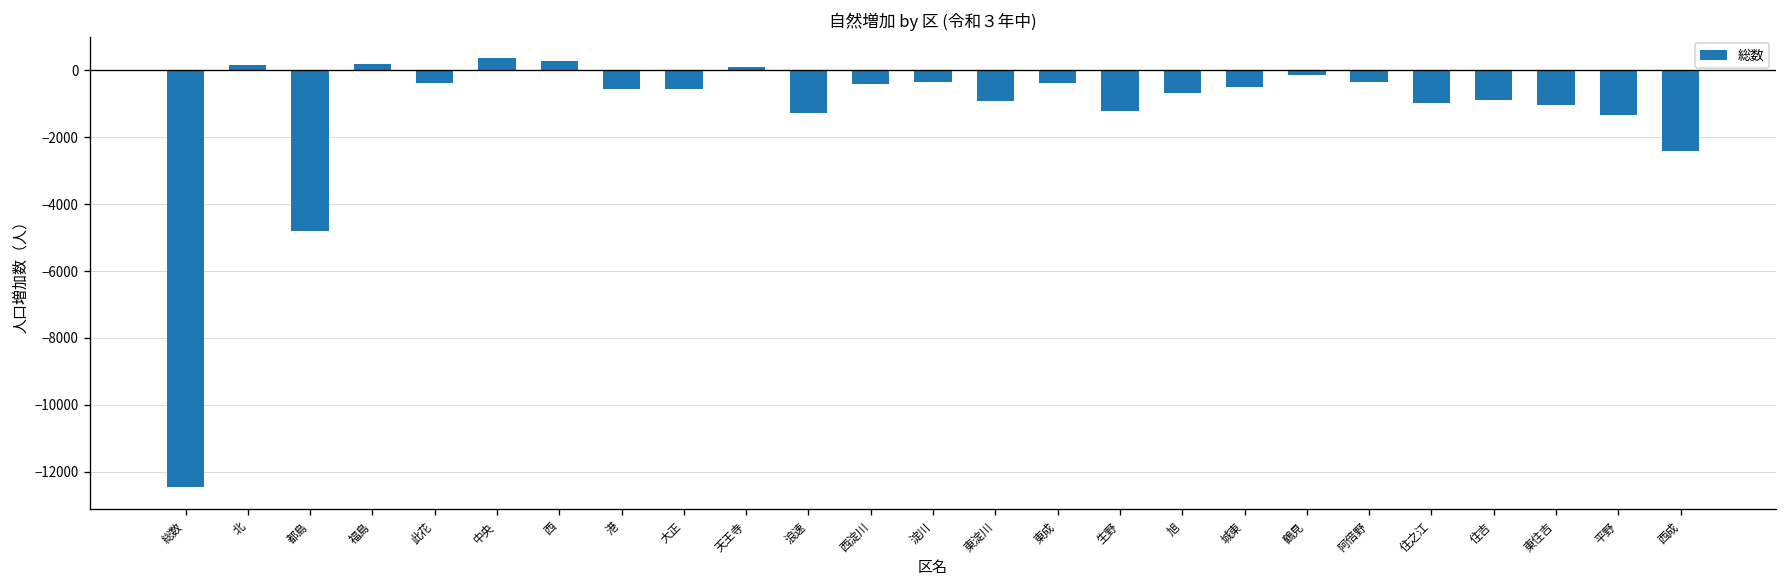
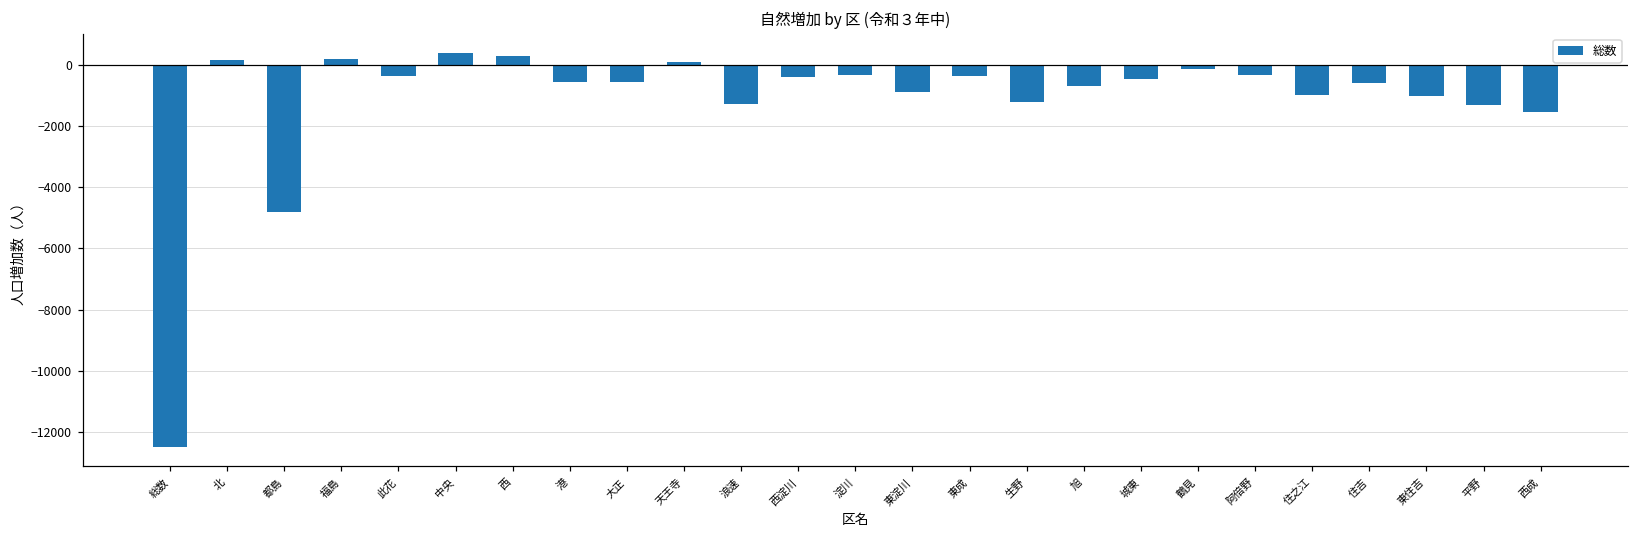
住吉: -900 -> -600
西成: -2400 -> -1600
